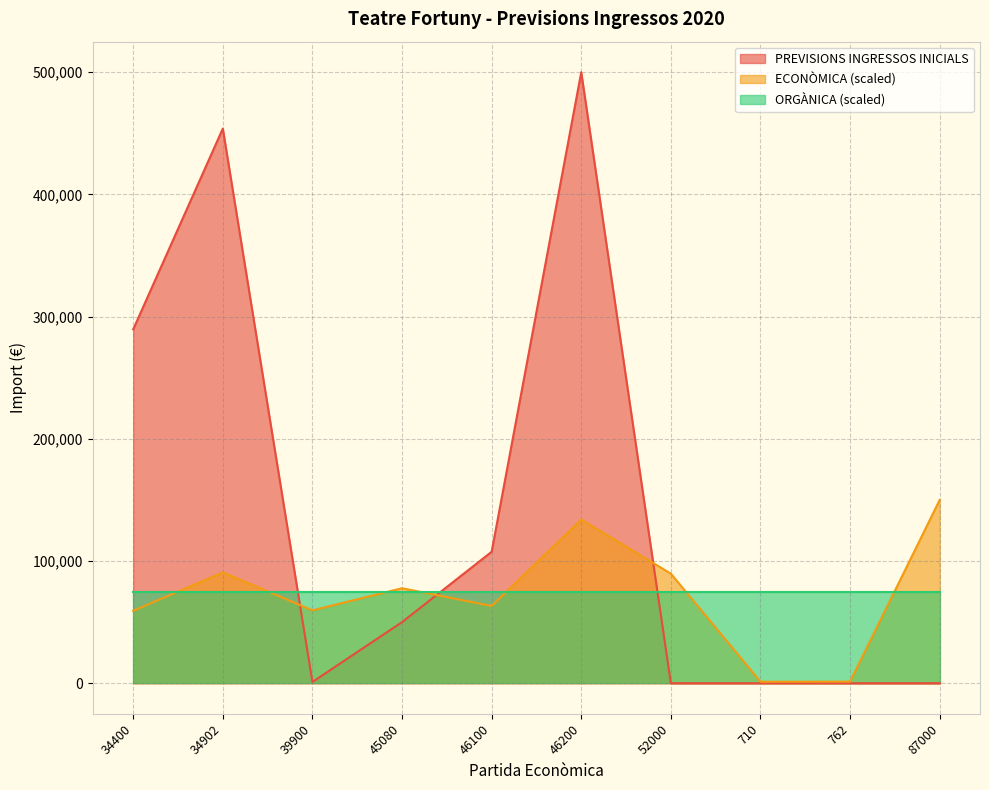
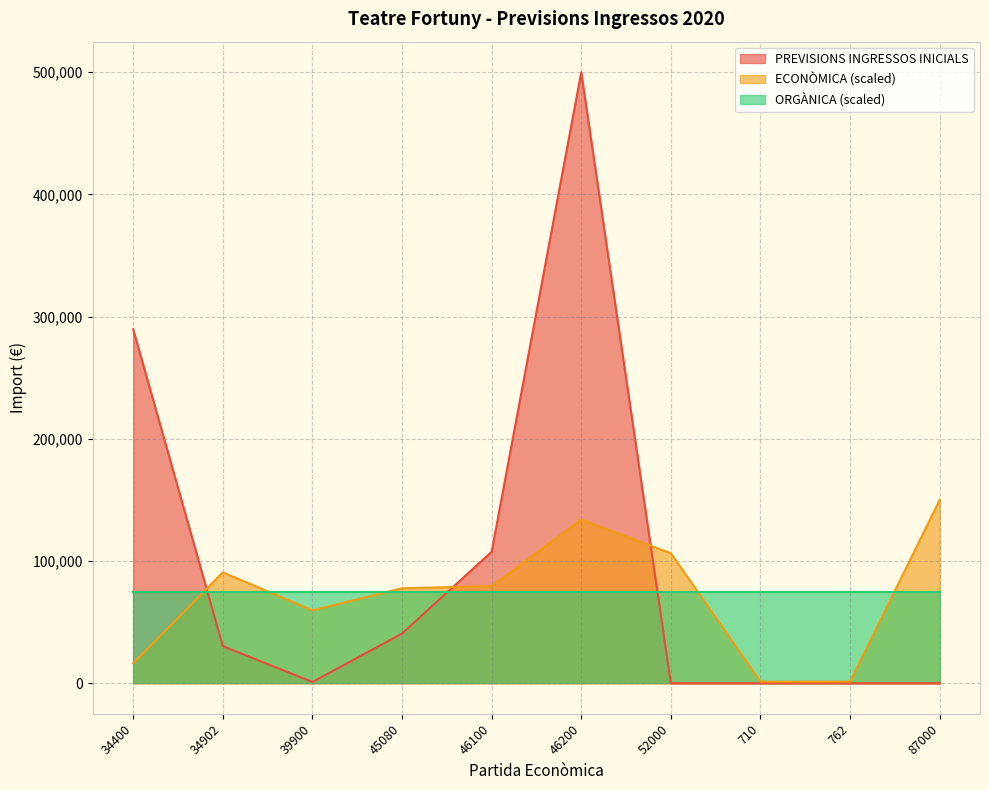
ECONÒMICA (scaled), 34400: 59,000 -> 16,000
PREVISIONS INGRESSOS INICIALS, 34902: 454,000 -> 30,000
PREVISIONS INGRESSOS INICIALS, 45080: 50,000 -> 41,000
ECONÒMICA (scaled), 46100: 63,000 -> 79,000
ECONÒMICA (scaled), 52000: 90,000 -> 106,000
